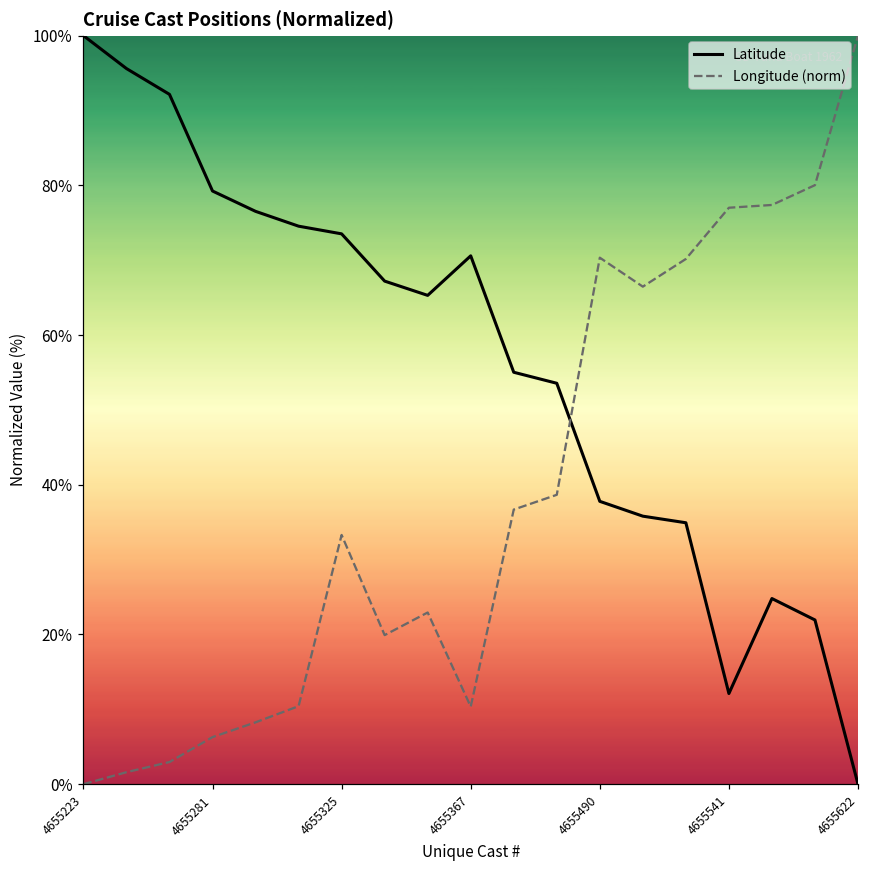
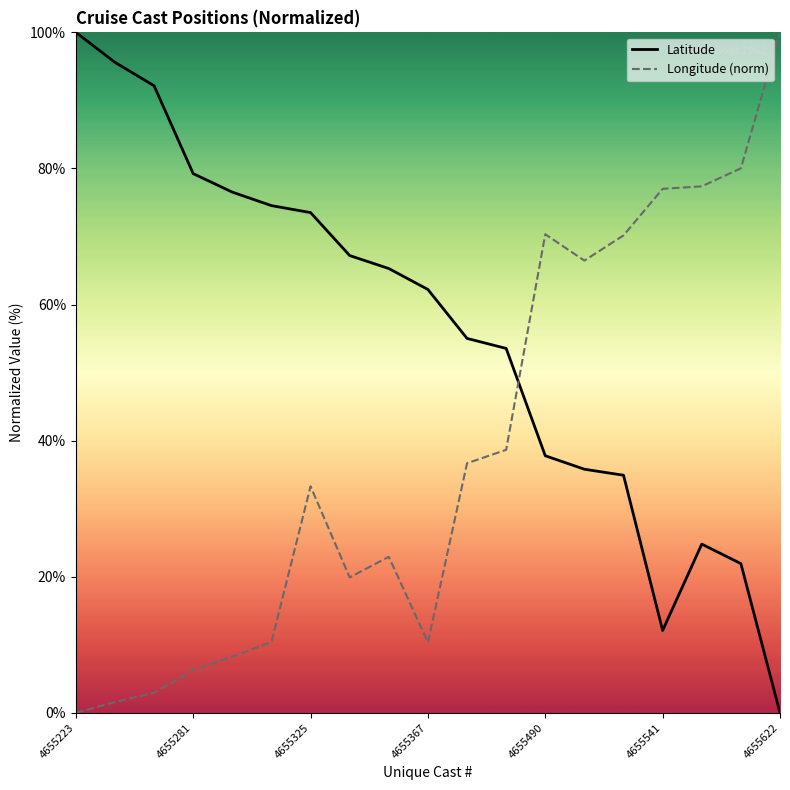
Latitude, 4655367: 71% -> 62%
